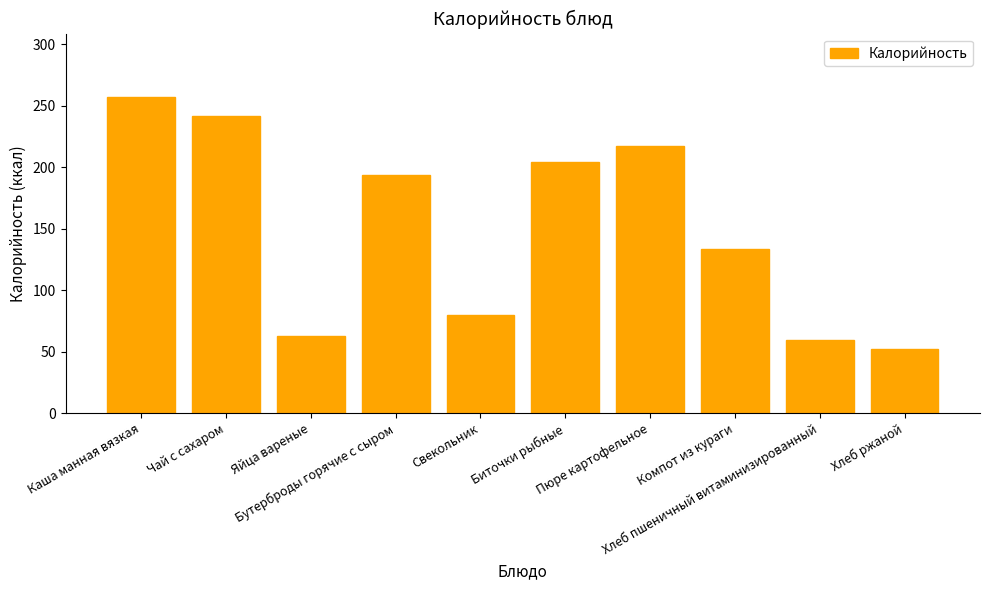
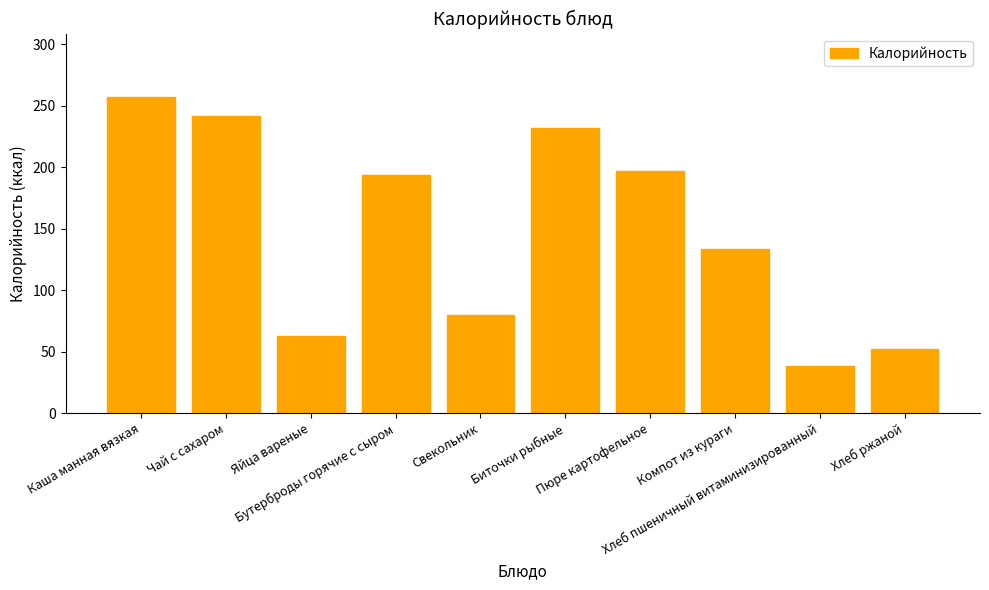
Биточки рыбные: 205 -> 232
Пюре картофельное: 217 -> 197
Хлеб пшеничный витаминизированный: 60 -> 39
